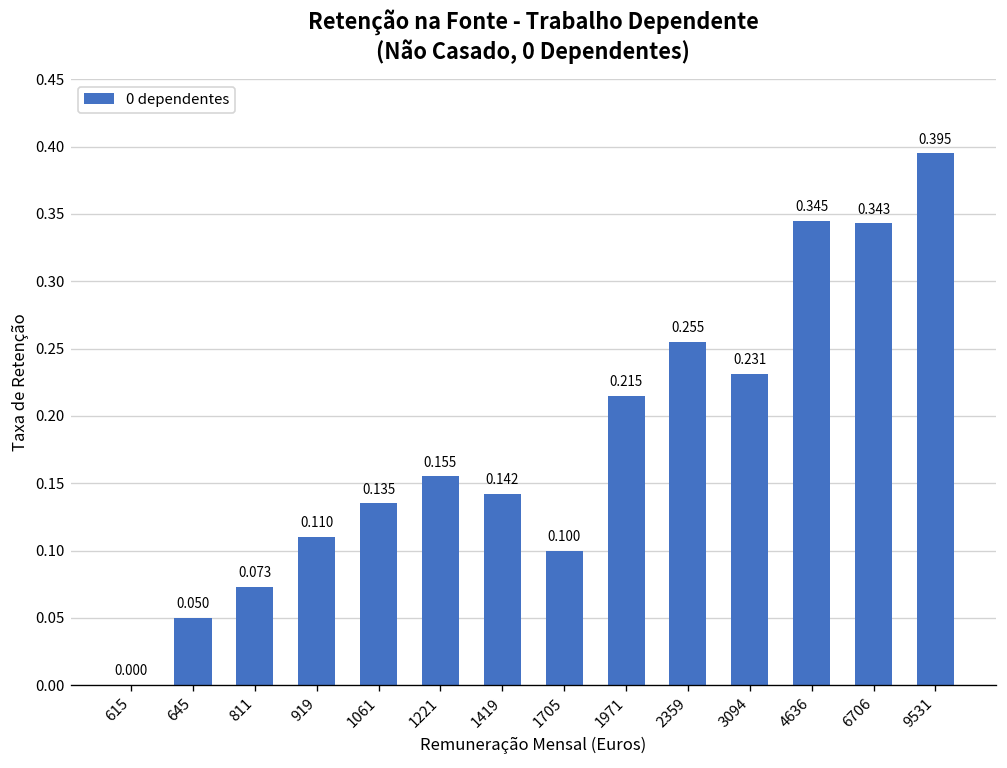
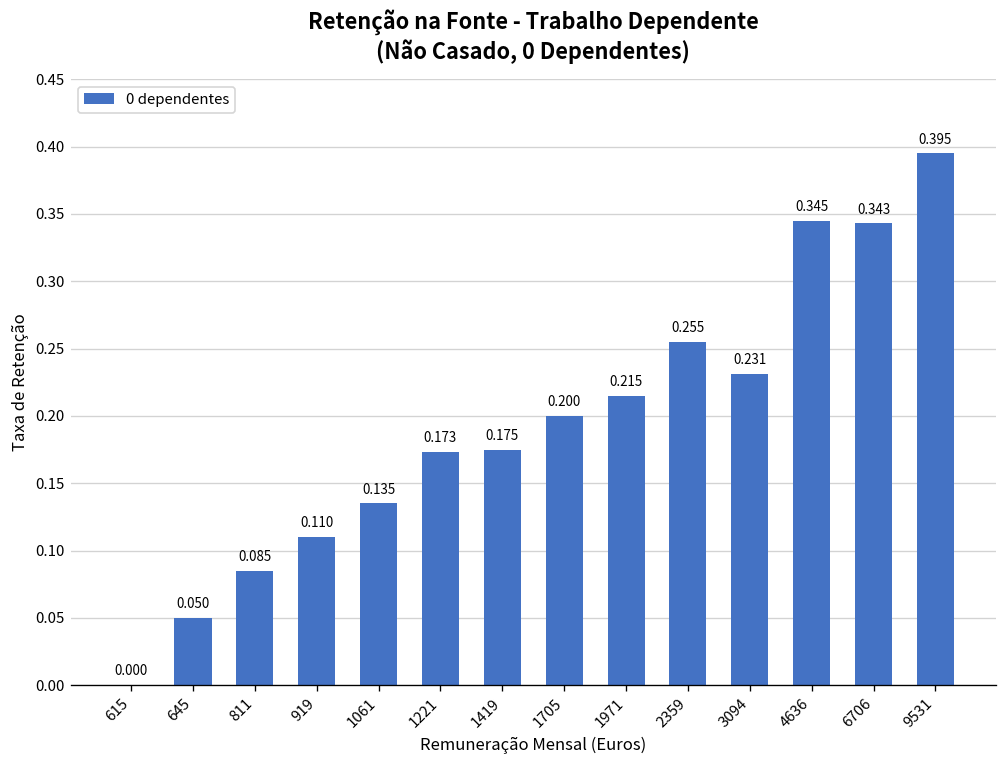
811: 0.073 -> 0.085
1221: 0.155 -> 0.173
1419: 0.142 -> 0.175
1705: 0.100 -> 0.200
